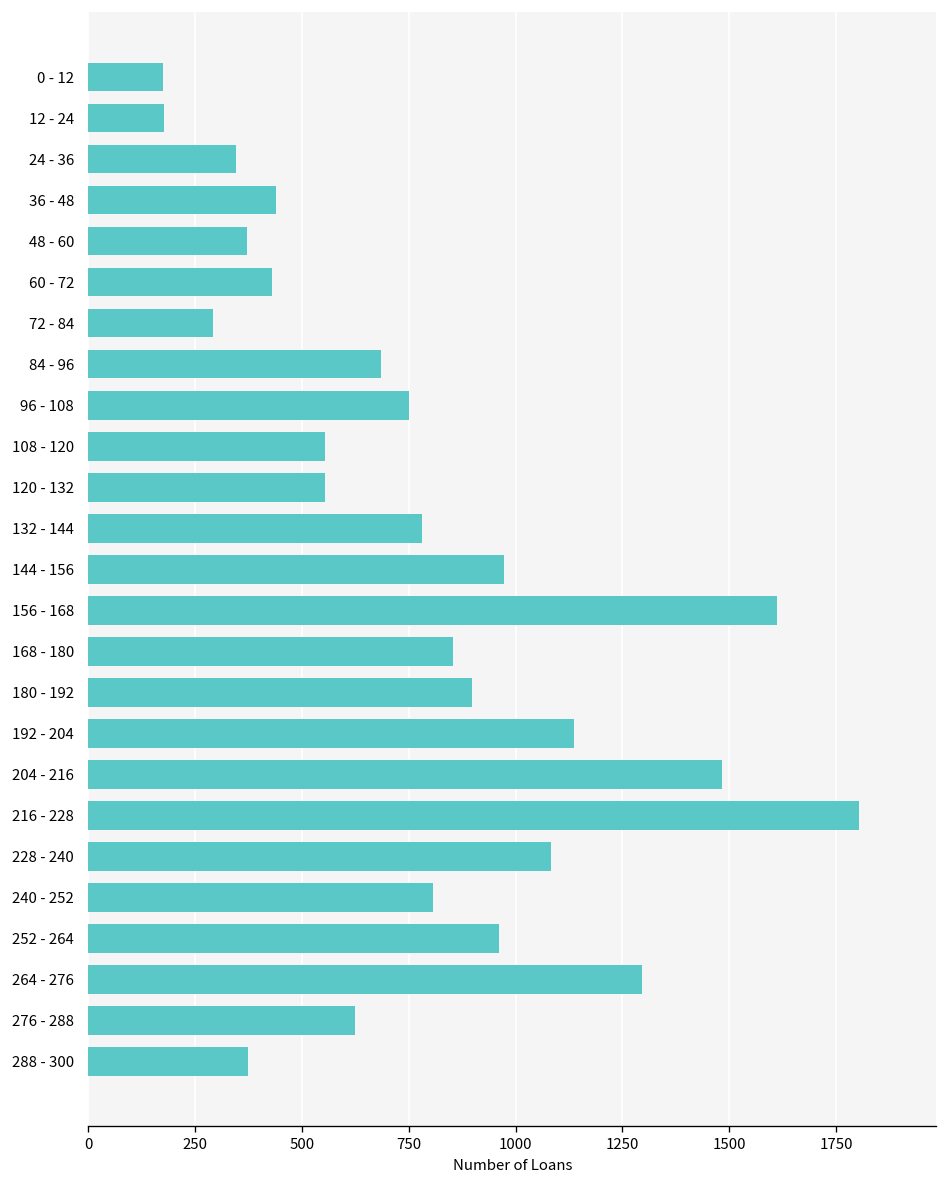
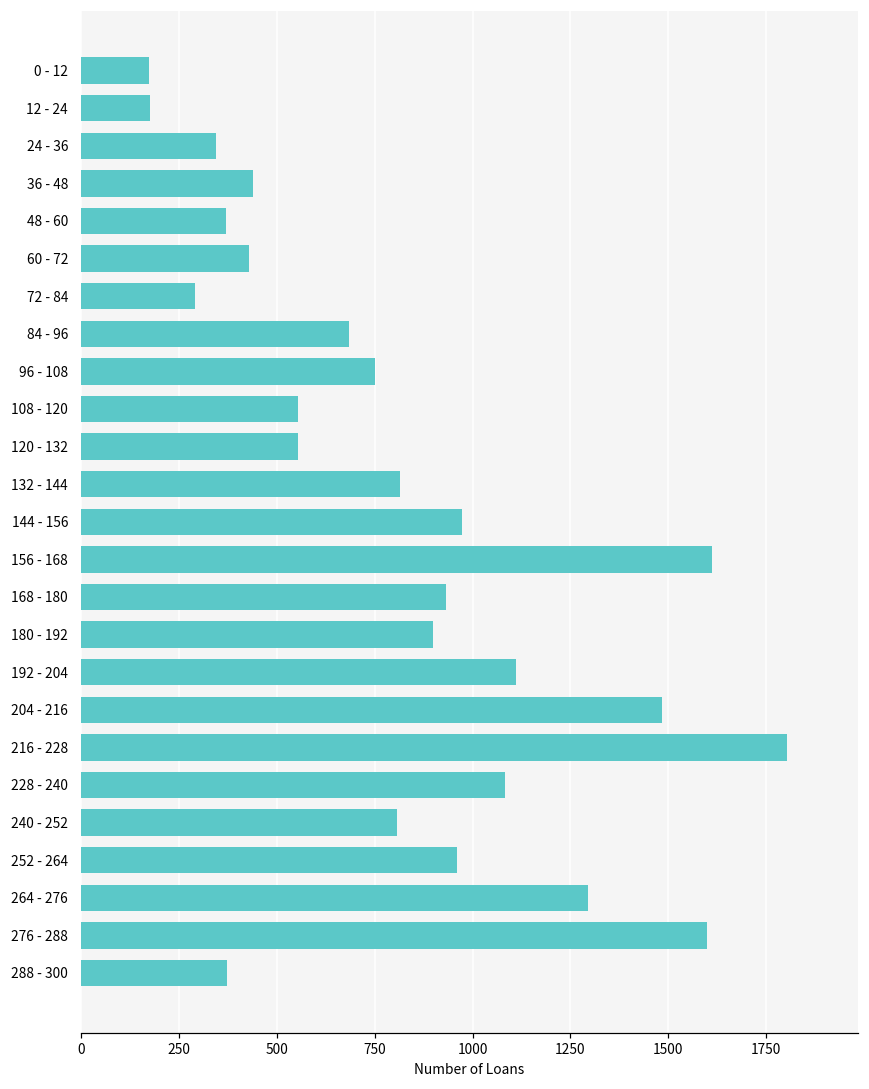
132 - 144: 780 -> 810
168 - 180: 850 -> 930
192 - 204: 1140 -> 1110
276 - 288: 620 -> 1600
